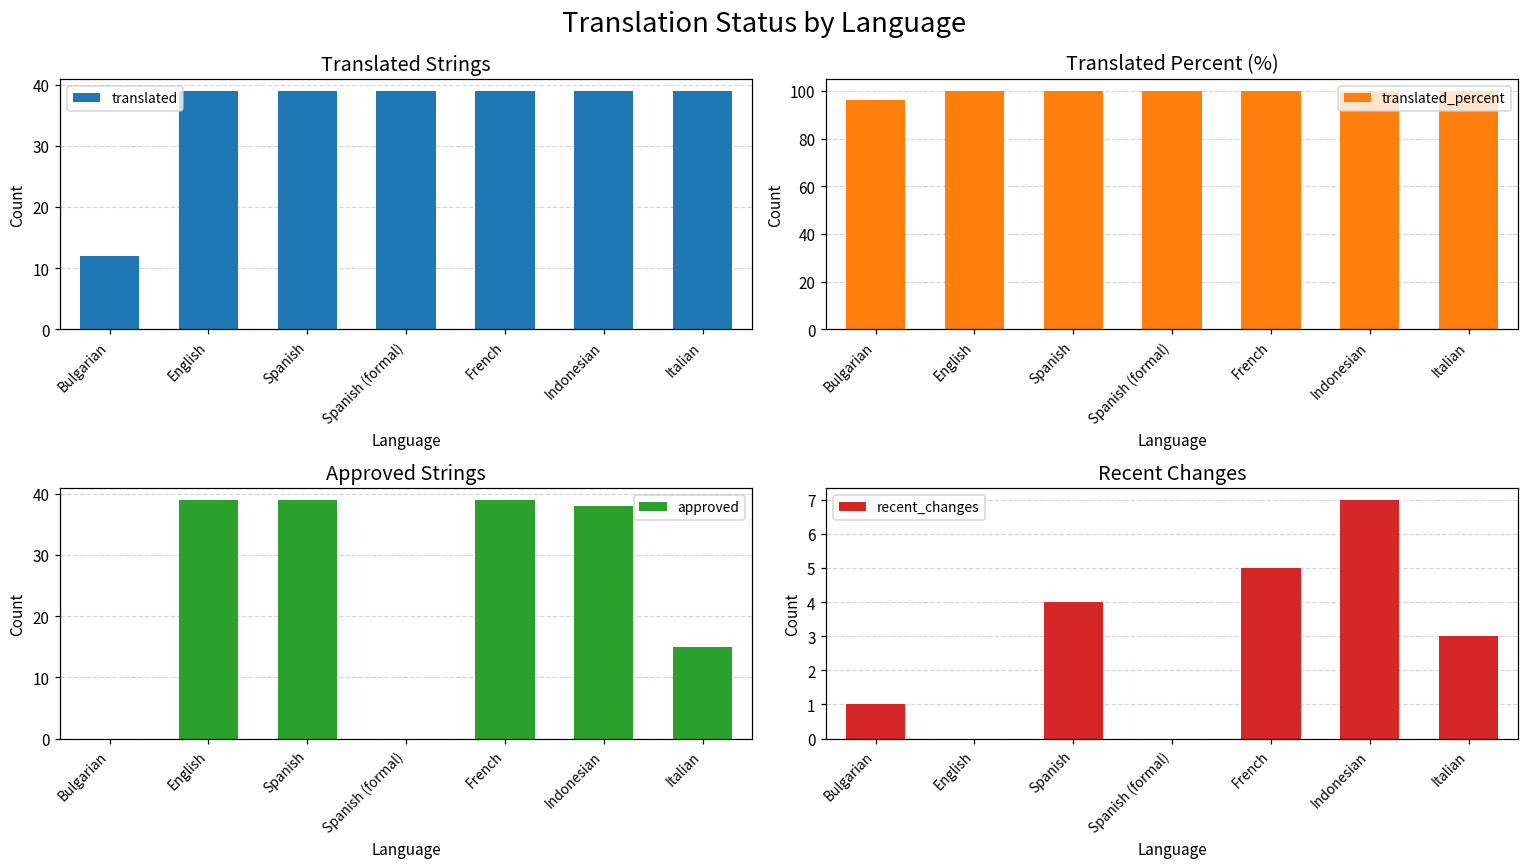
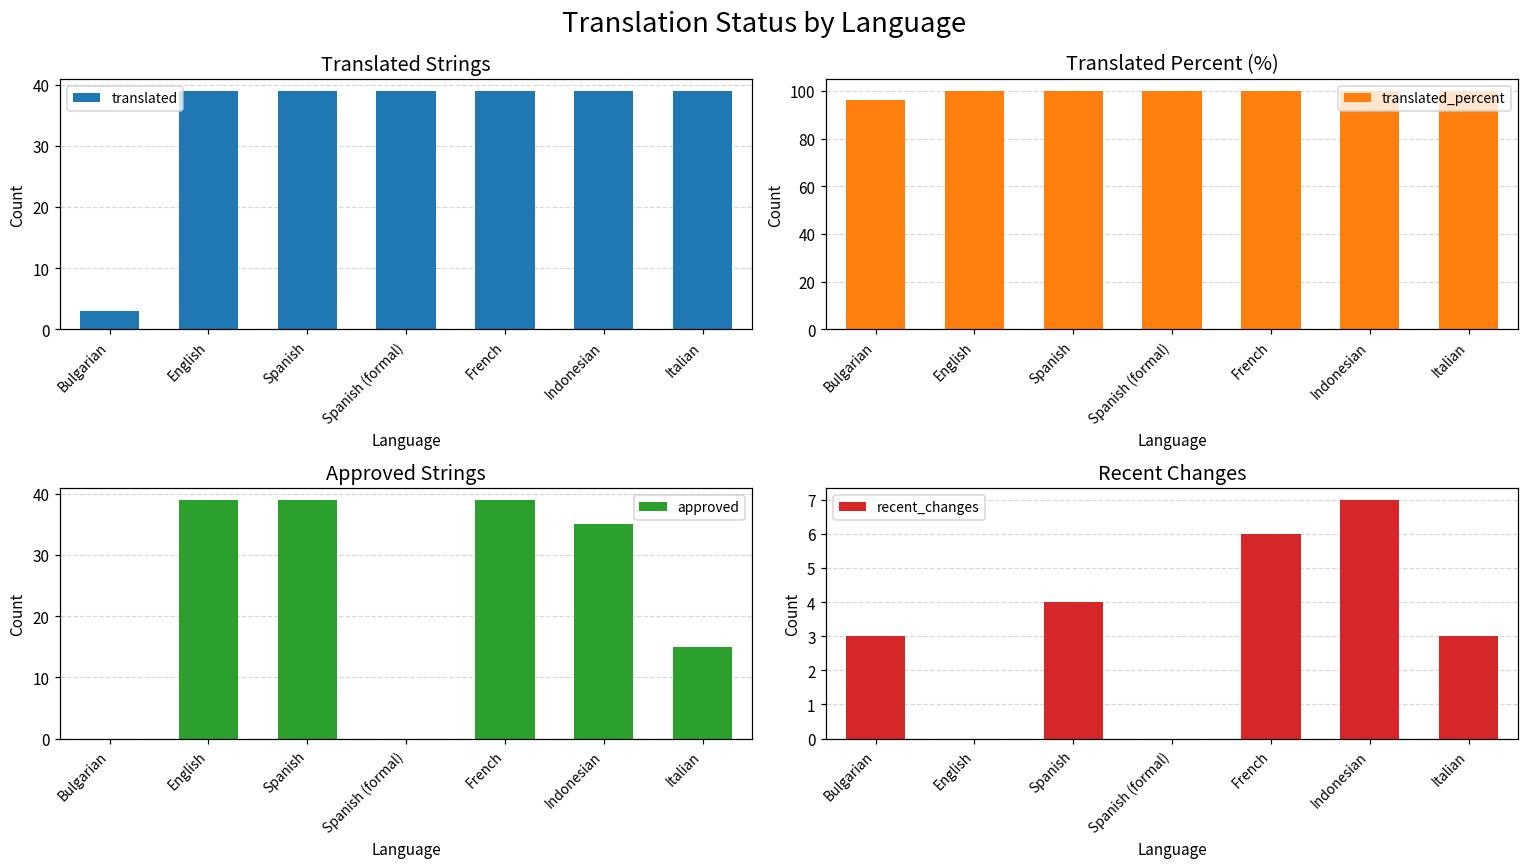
Translated Strings, Bulgarian: 12 -> 3
Approved Strings, Indonesian: 38 -> 35
Recent Changes, Bulgarian: 1 -> 3
Recent Changes, French: 5 -> 6
